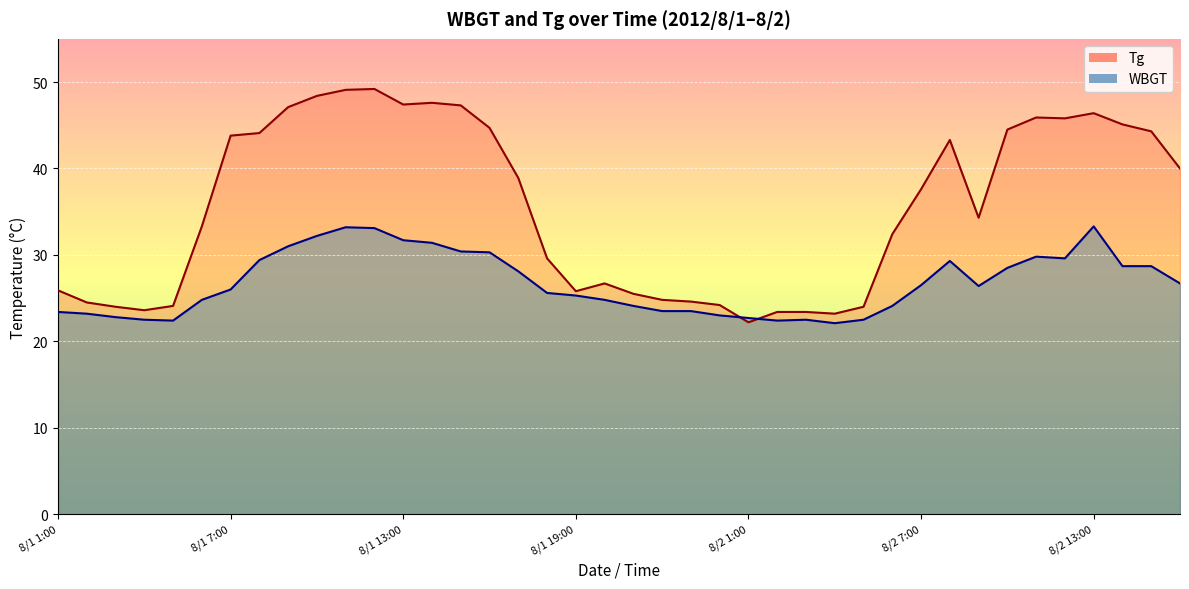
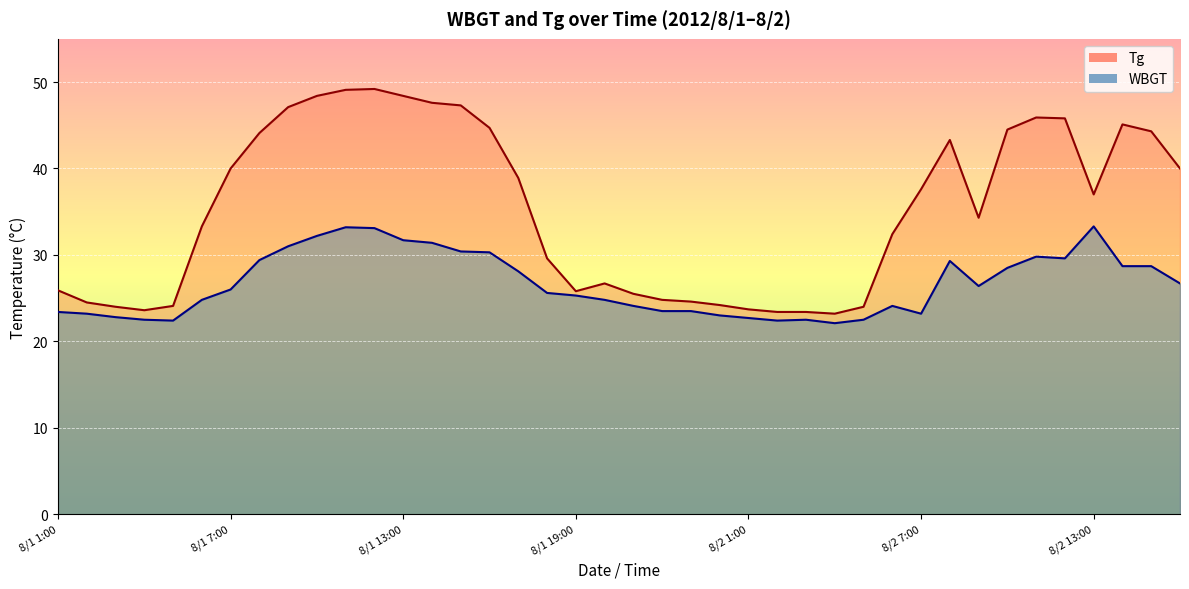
Tg, 8/1 7:00: 44 -> 40
Tg, 8/1 13:00: 47 -> 48
Tg, 8/2 1:00: 22 -> 24
WBGT, 8/2 7:00: 27 -> 23
Tg, 8/2 13:00: 46 -> 37
